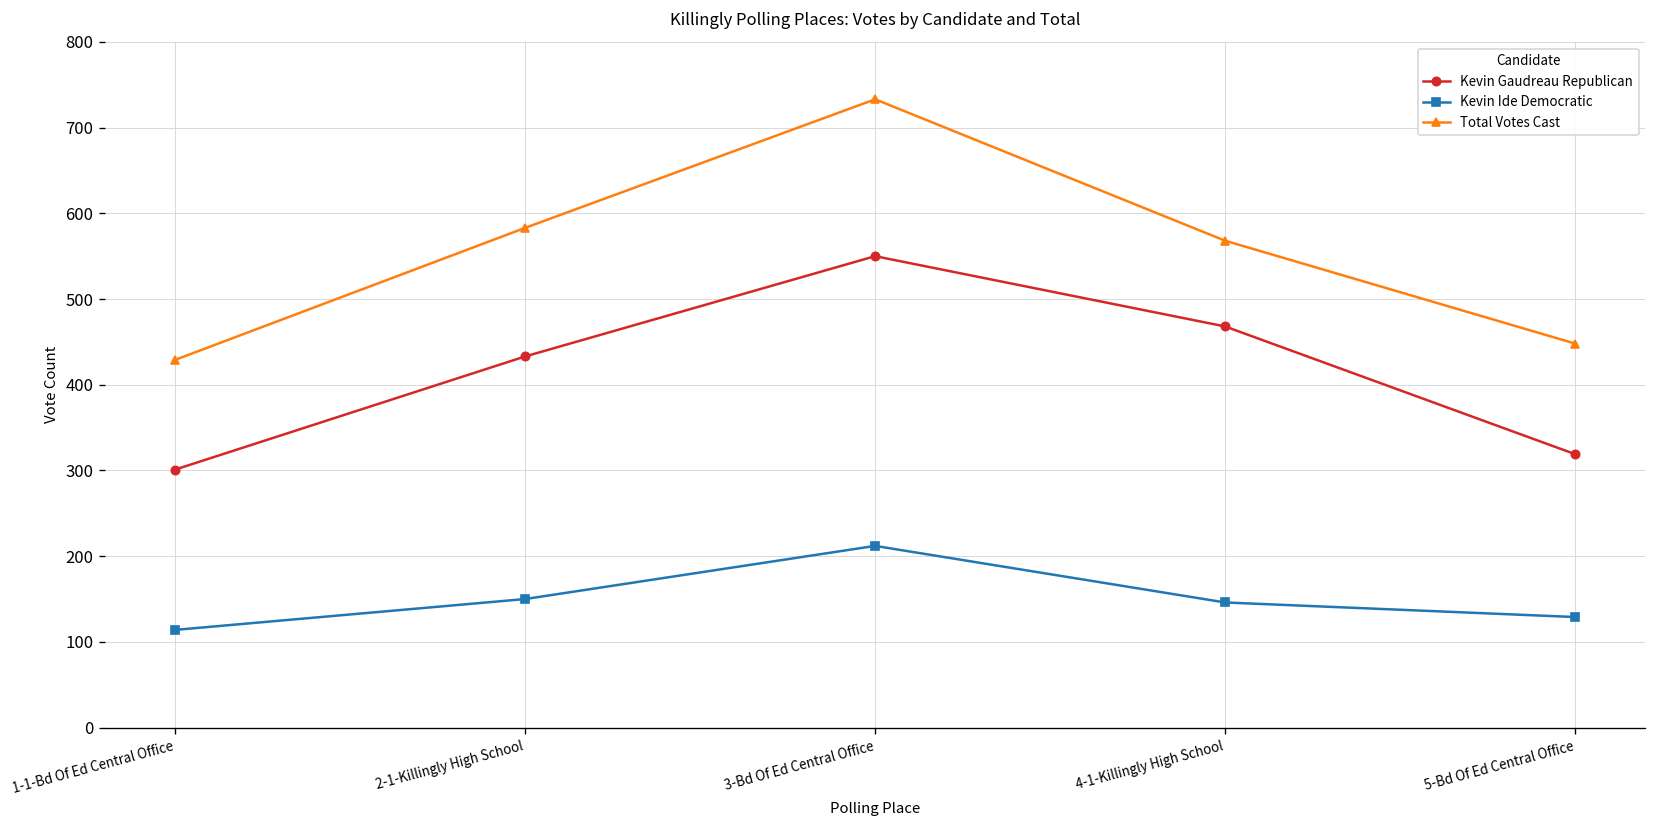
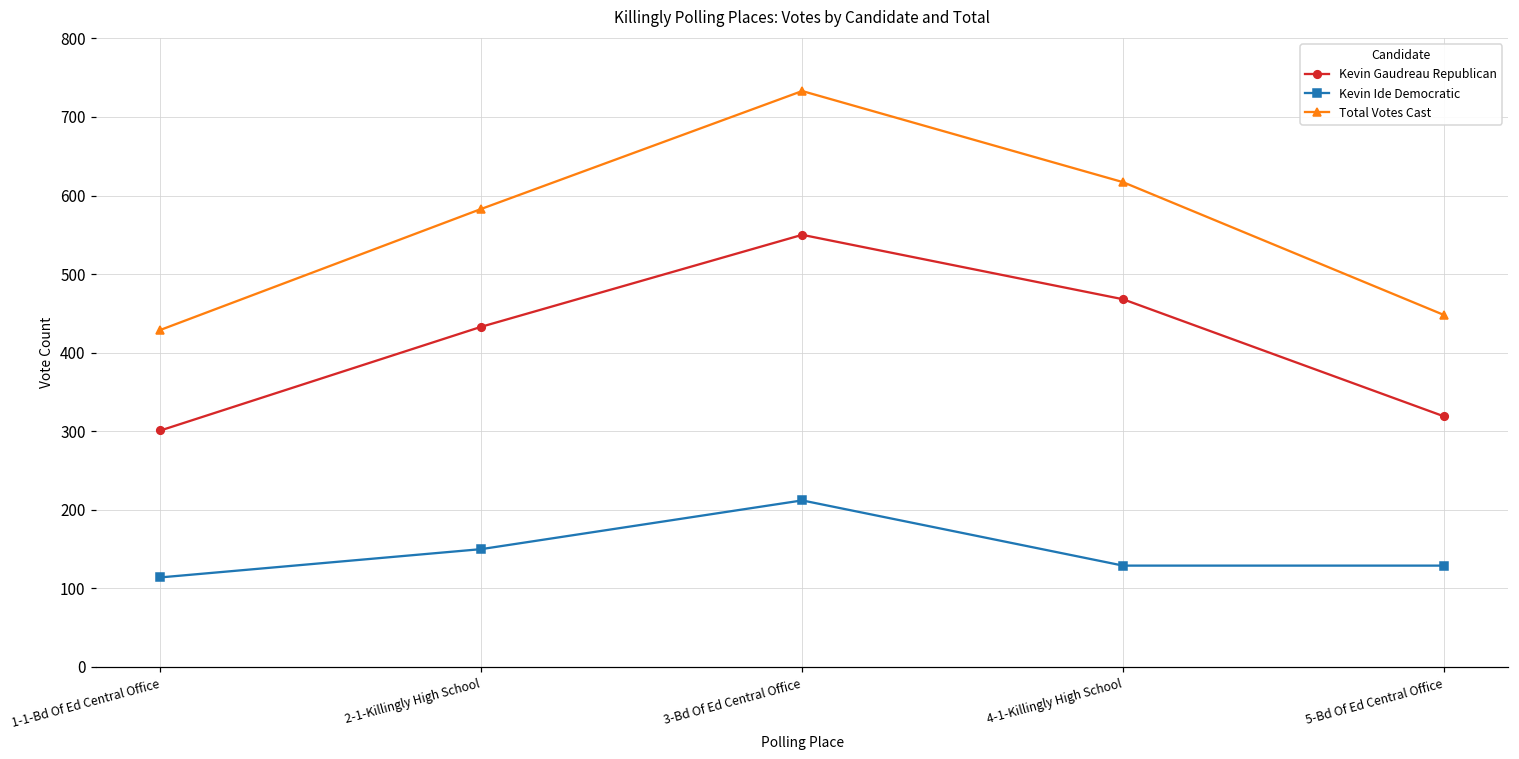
Kevin Ide Democratic, 4-1-Killingly High School: 150 -> 130
Total Votes Cast, 4-1-Killingly High School: 570 -> 620
